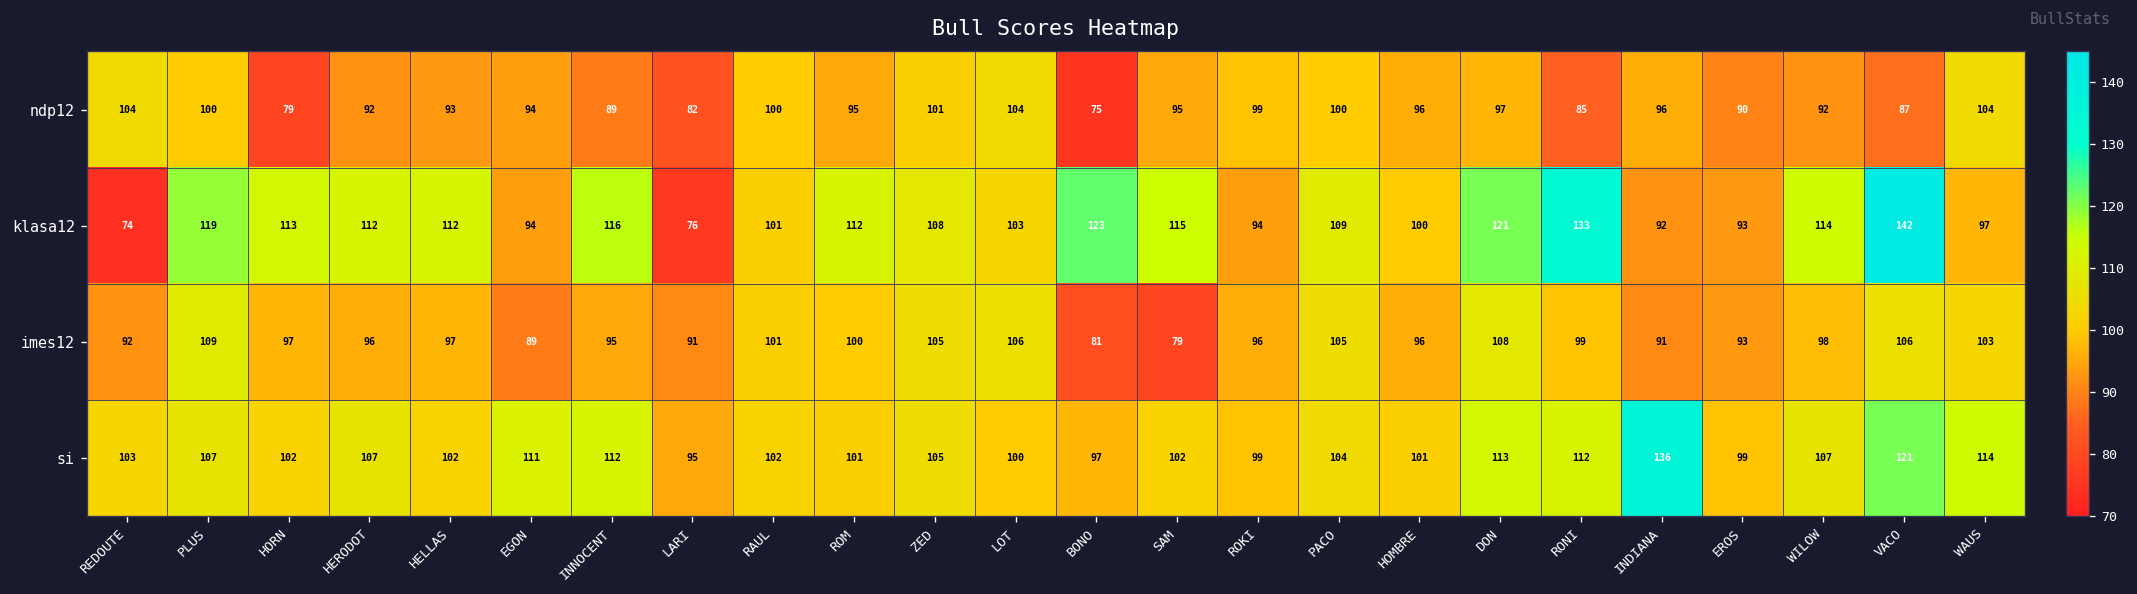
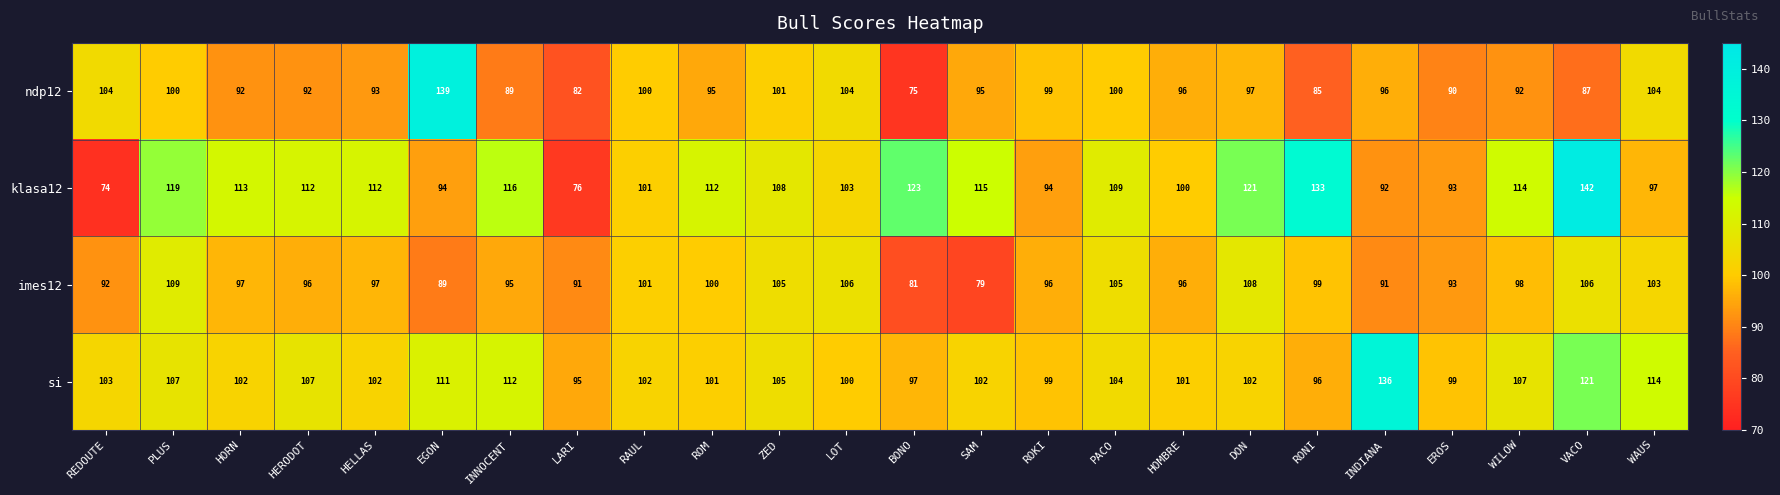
ndp12, HORN: 79 -> 92
ndp12, EGON: 94 -> 139
si, DON: 113 -> 102
si, RONI: 112 -> 96
